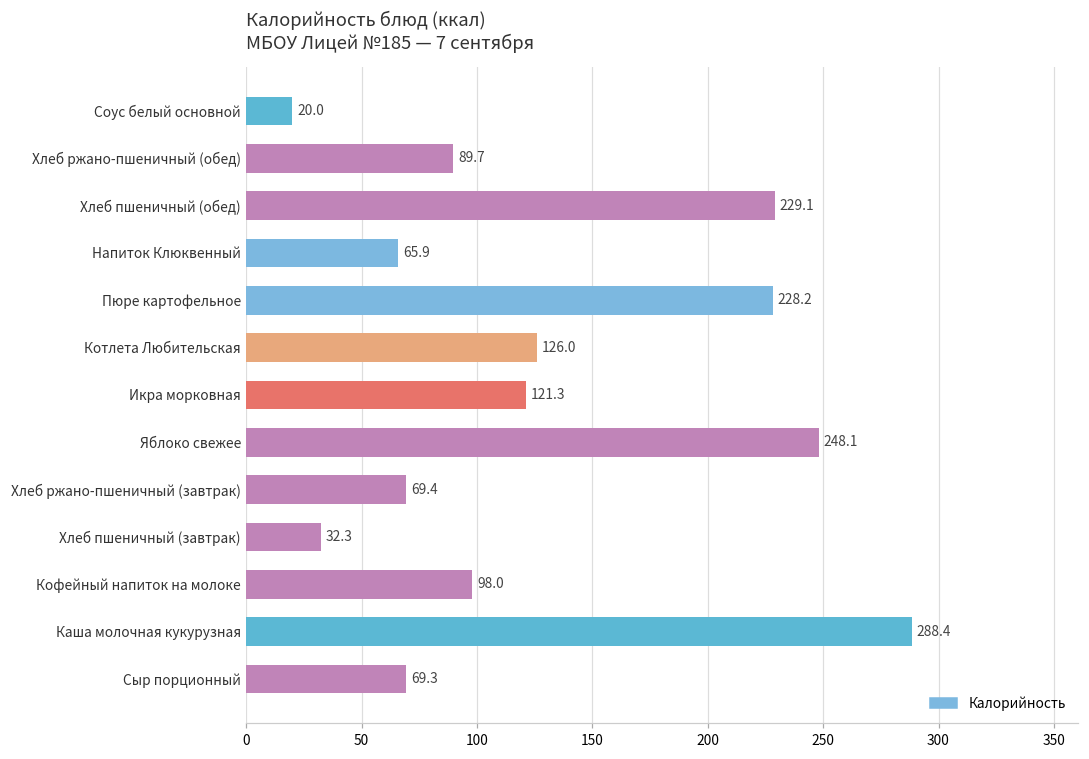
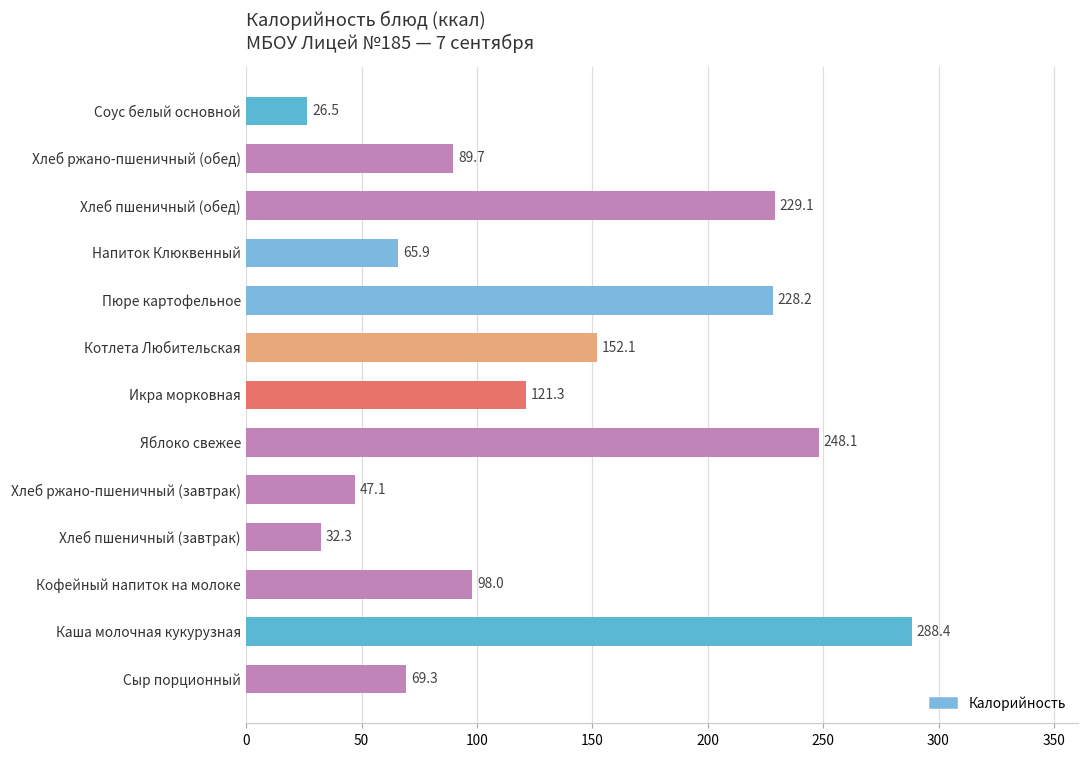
Соус белый основной: 20.0 -> 26.5
Котлета Любительская: 126.0 -> 152.1
Хлеб ржано-пшеничный (завтрак): 69.4 -> 47.1
